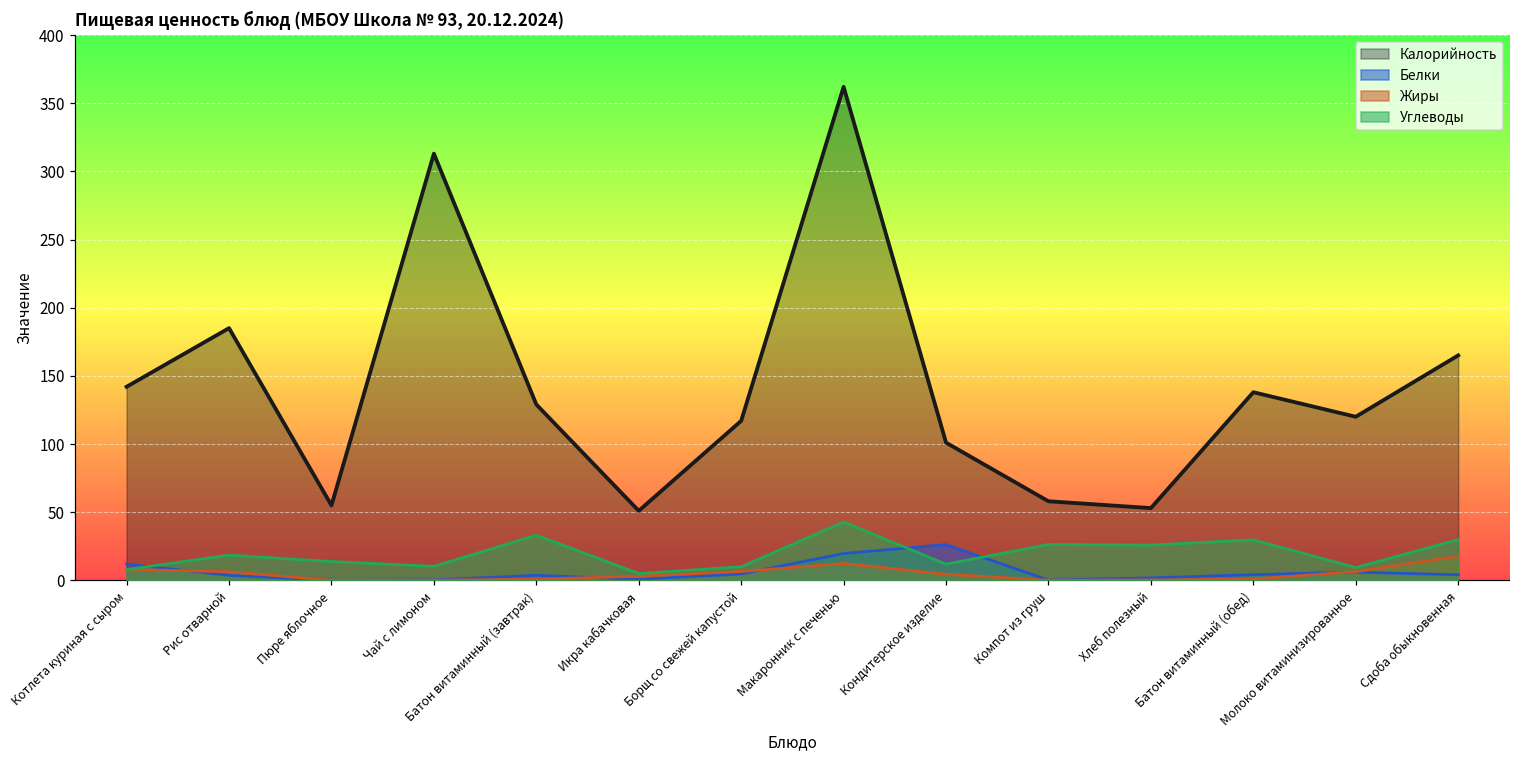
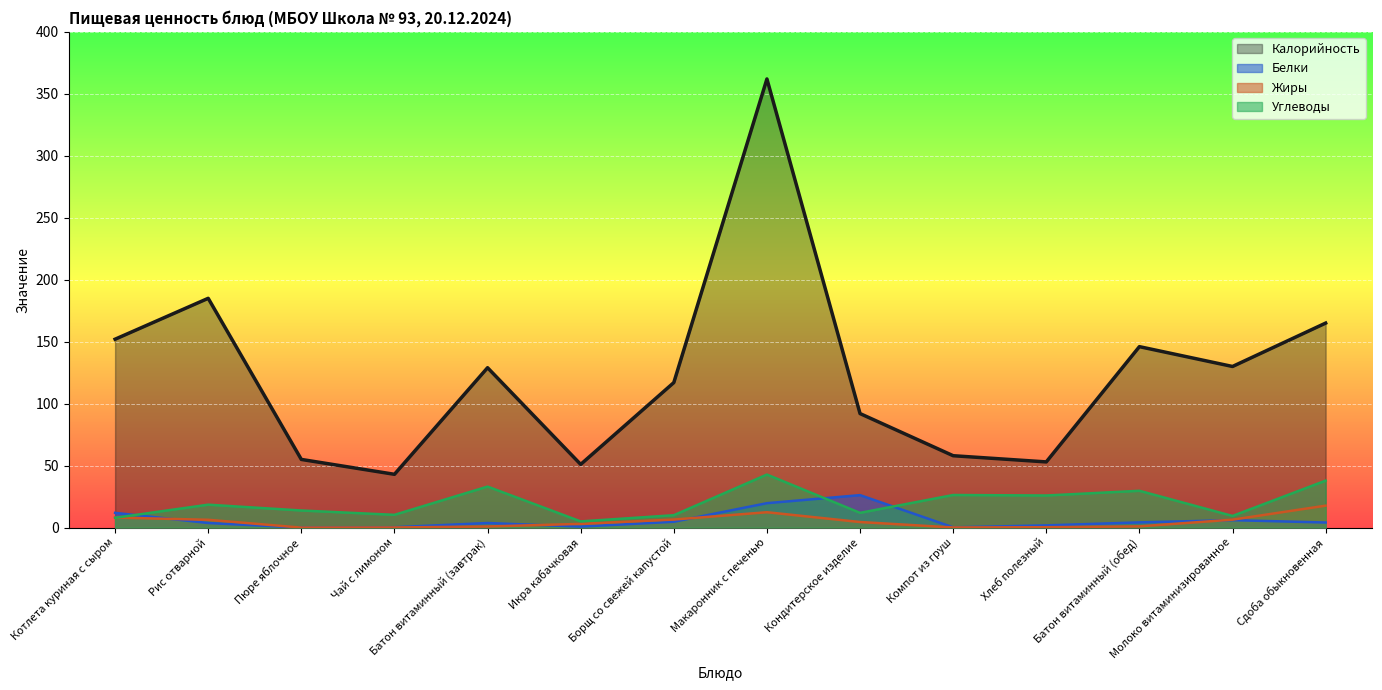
Калорийность, Котлета куриная с сыром: 142 -> 152
Калорийность, Чай с лимоном: 313 -> 43
Калорийность, Кондитерское изделие: 101 -> 92
Калорийность, Батон витаминный (обед): 138 -> 146
Калорийность, Молоко витаминизированное: 120 -> 130
Углеводы, Сдоба обыкновенная: 30 -> 38
